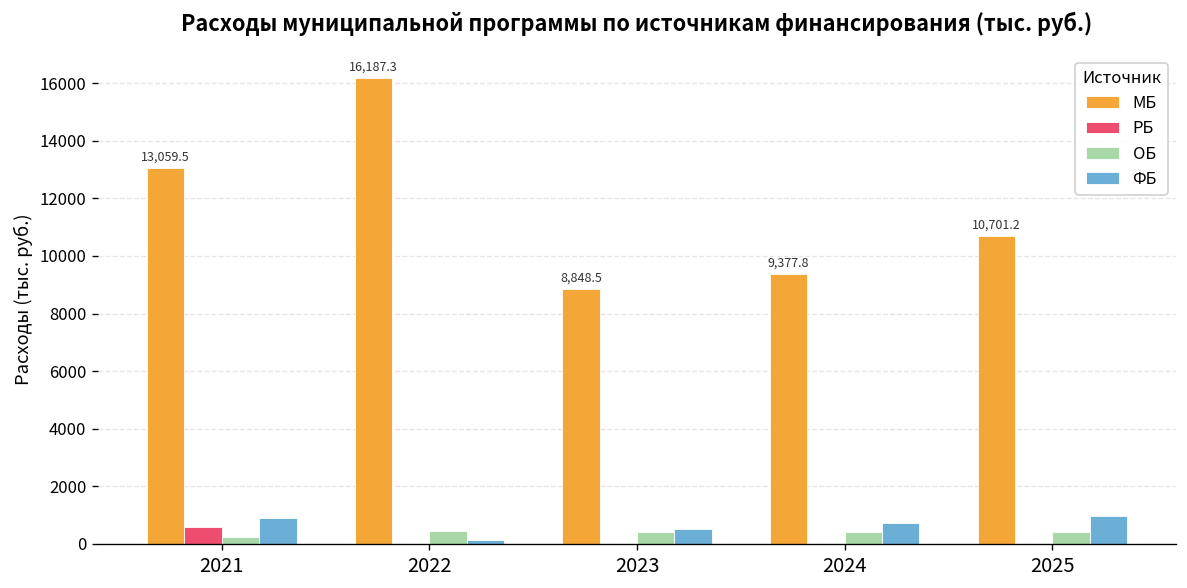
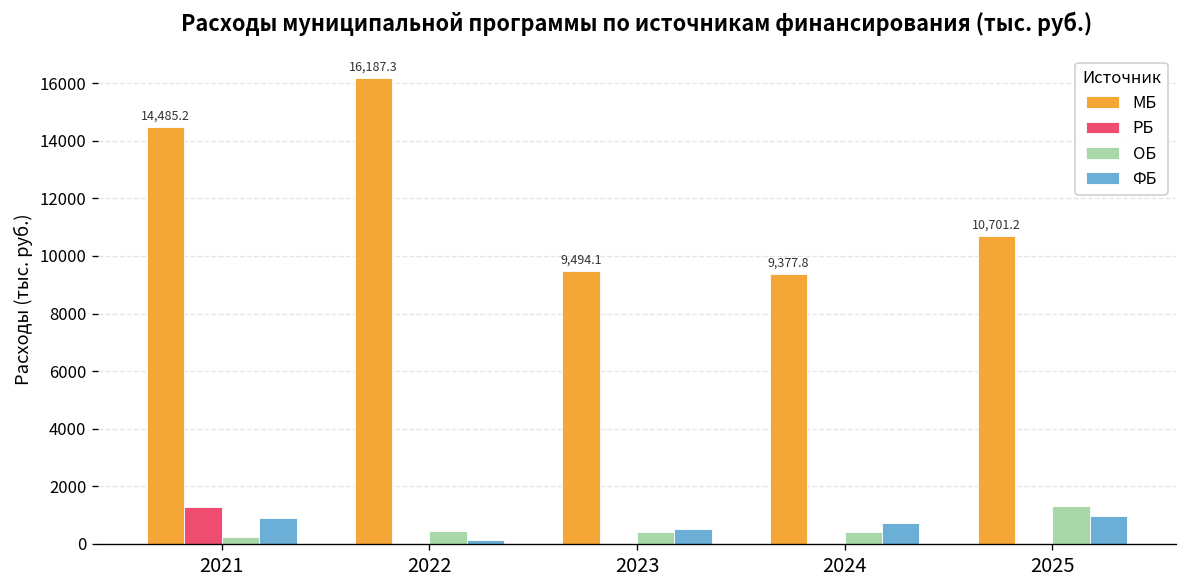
МБ, 2021: 13,059.5 -> 14,485.2
РБ, 2021: 600 -> 1300
МБ, 2023: 8,848.5 -> 9,494.1
ОБ, 2025: 400 -> 1300
